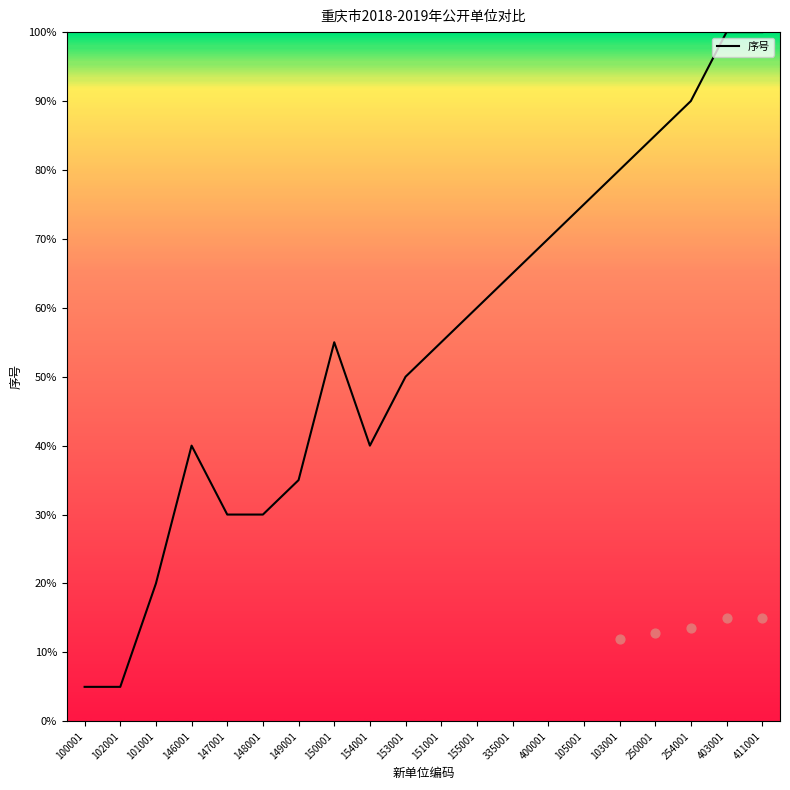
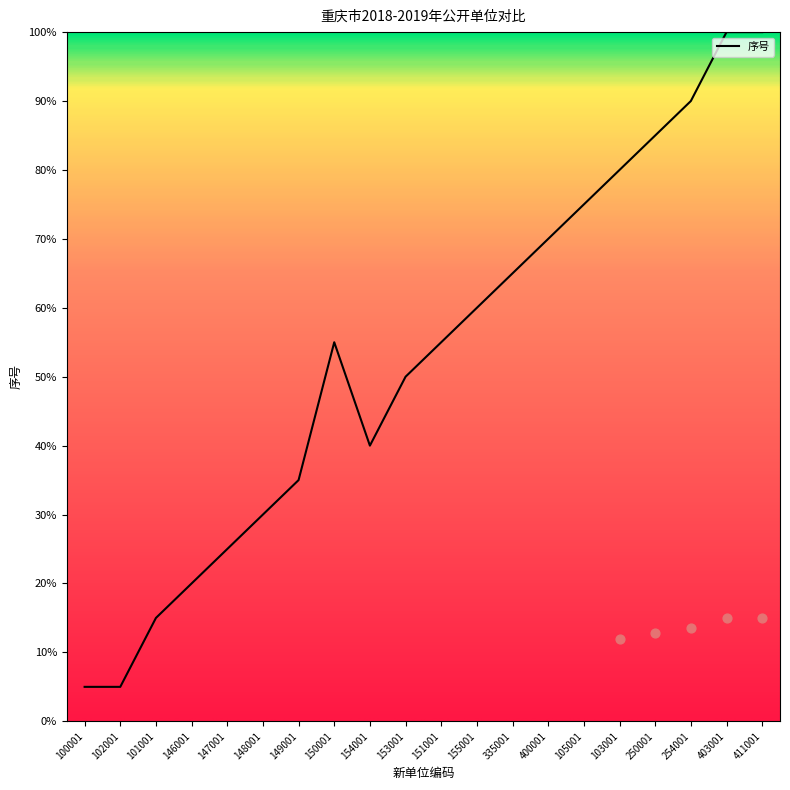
序号, 101001: 20% -> 15%
序号, 146001: 40% -> 20%
序号, 147001: 30% -> 25%
